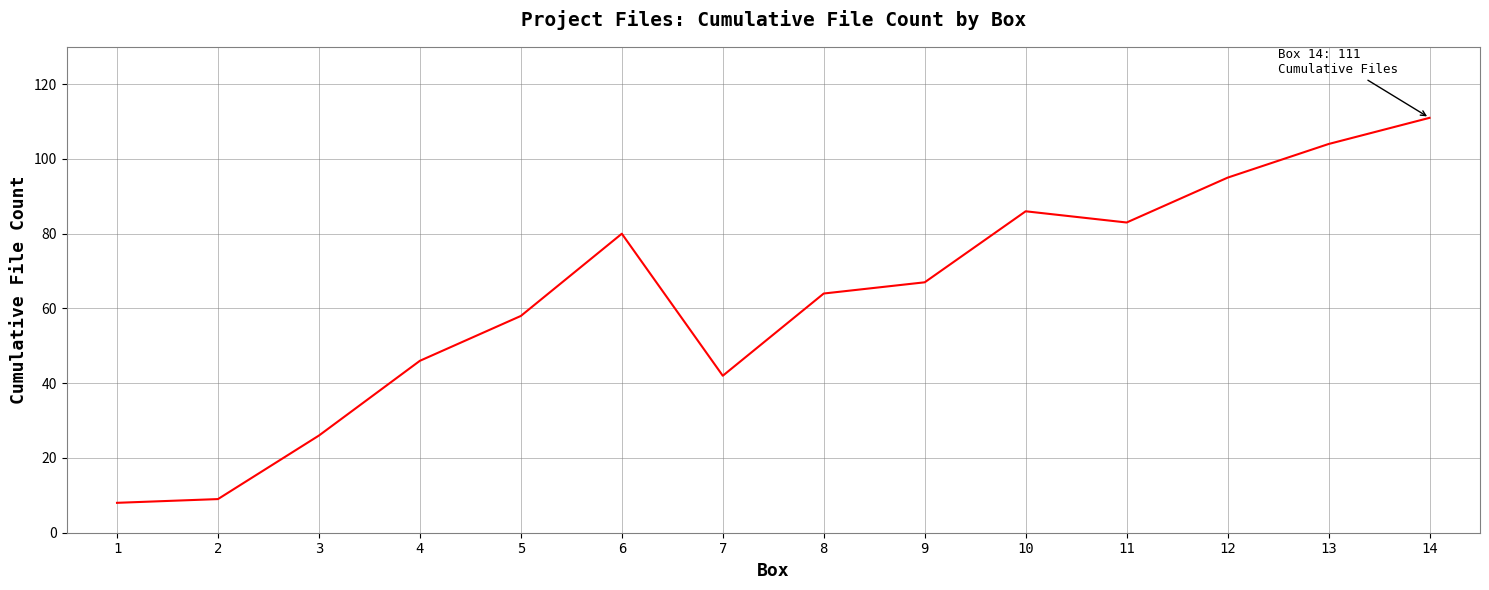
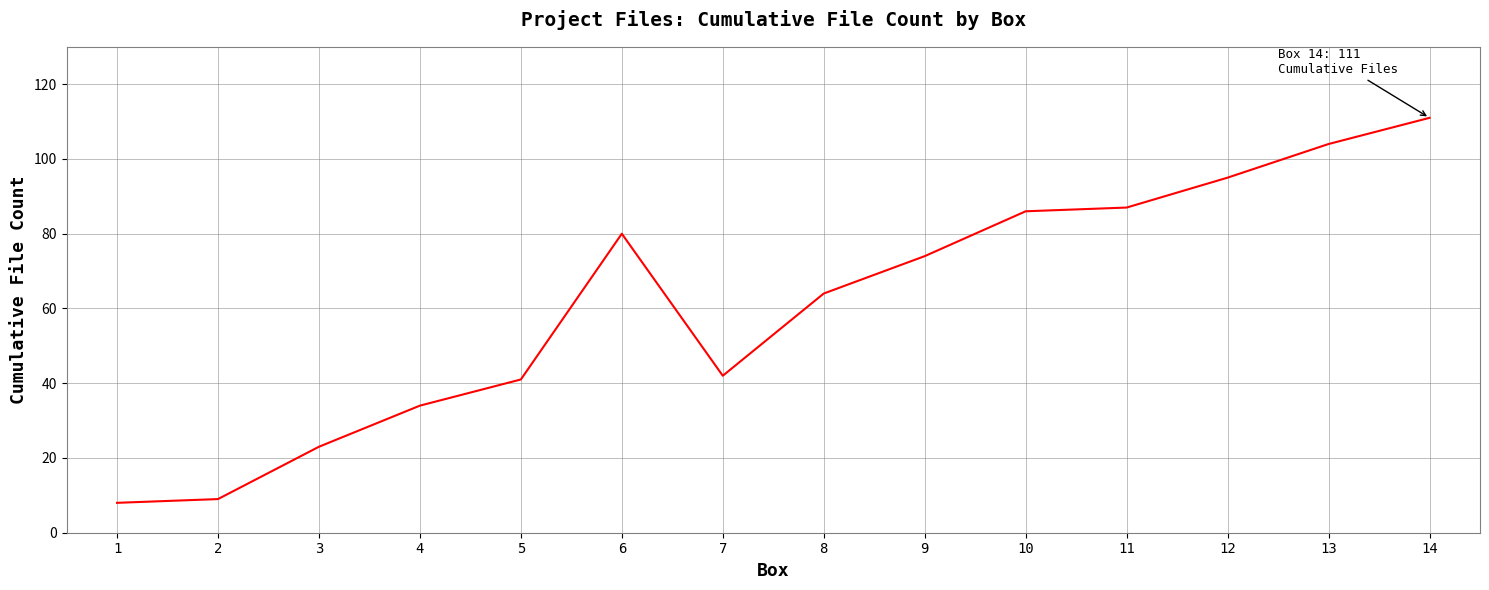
3: 26 -> 23
4: 46 -> 34
5: 58 -> 41
9: 67 -> 74
11: 83 -> 87
